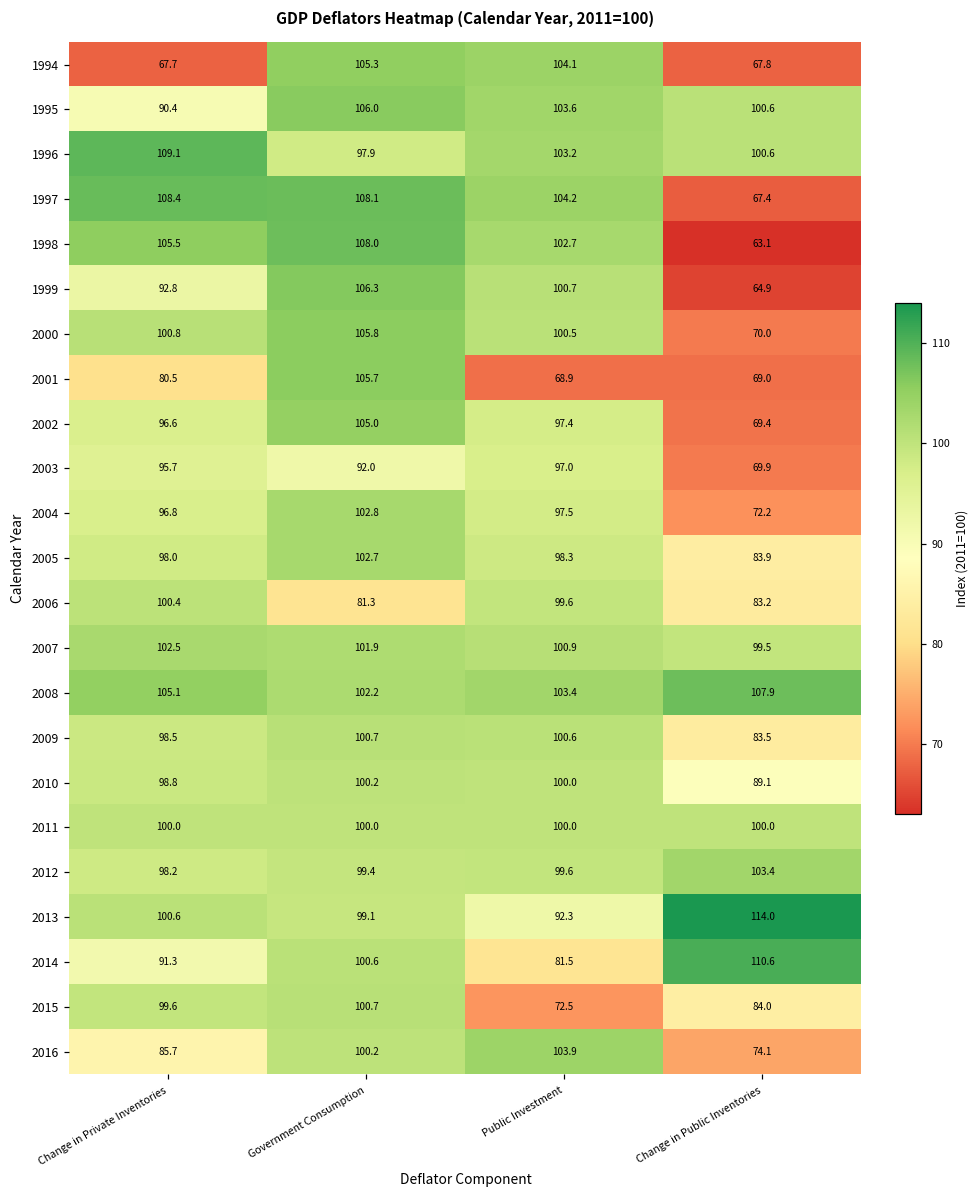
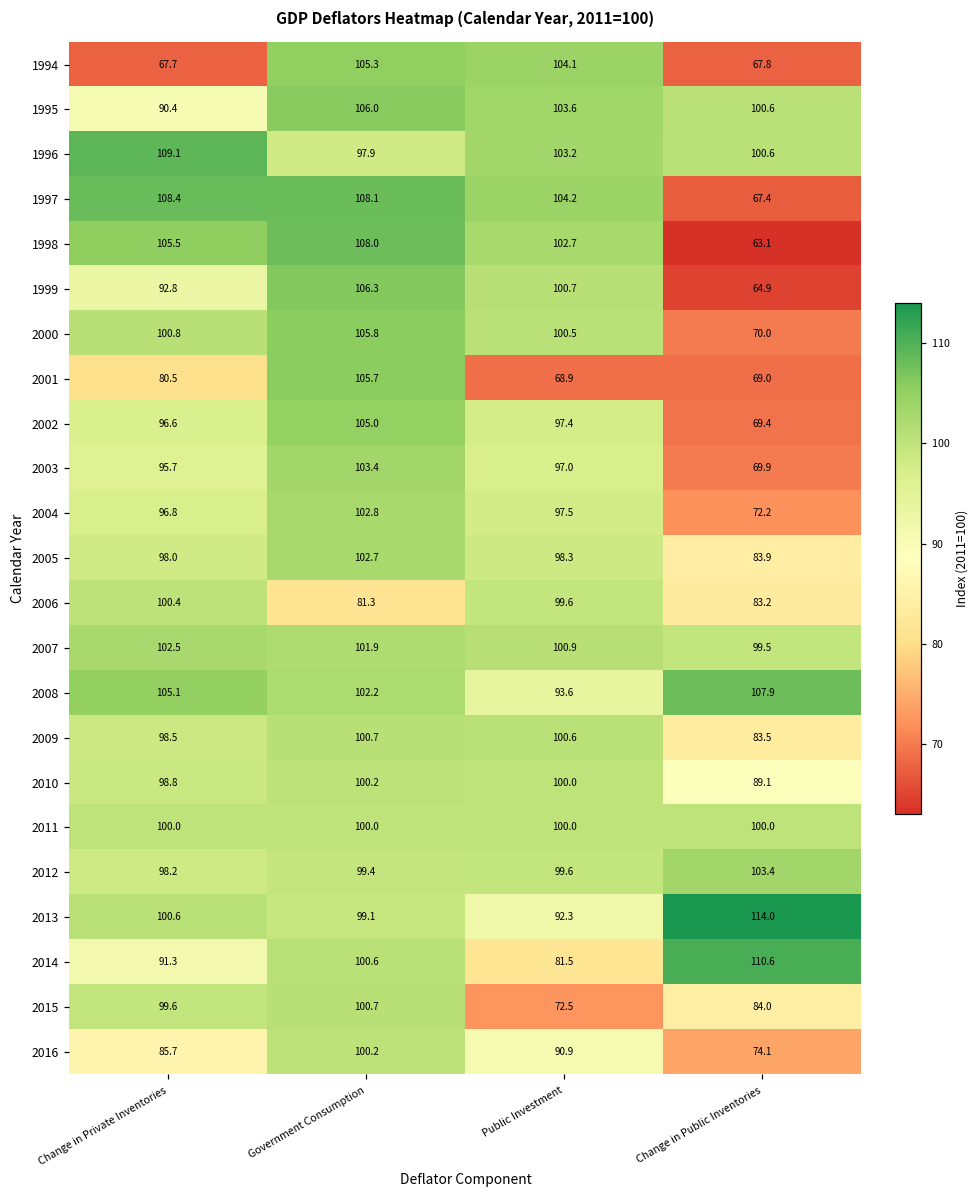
2003, Government Consumption: 92.0 -> 103.4
2008, Public Investment: 103.4 -> 93.6
2016, Public Investment: 103.9 -> 90.9
